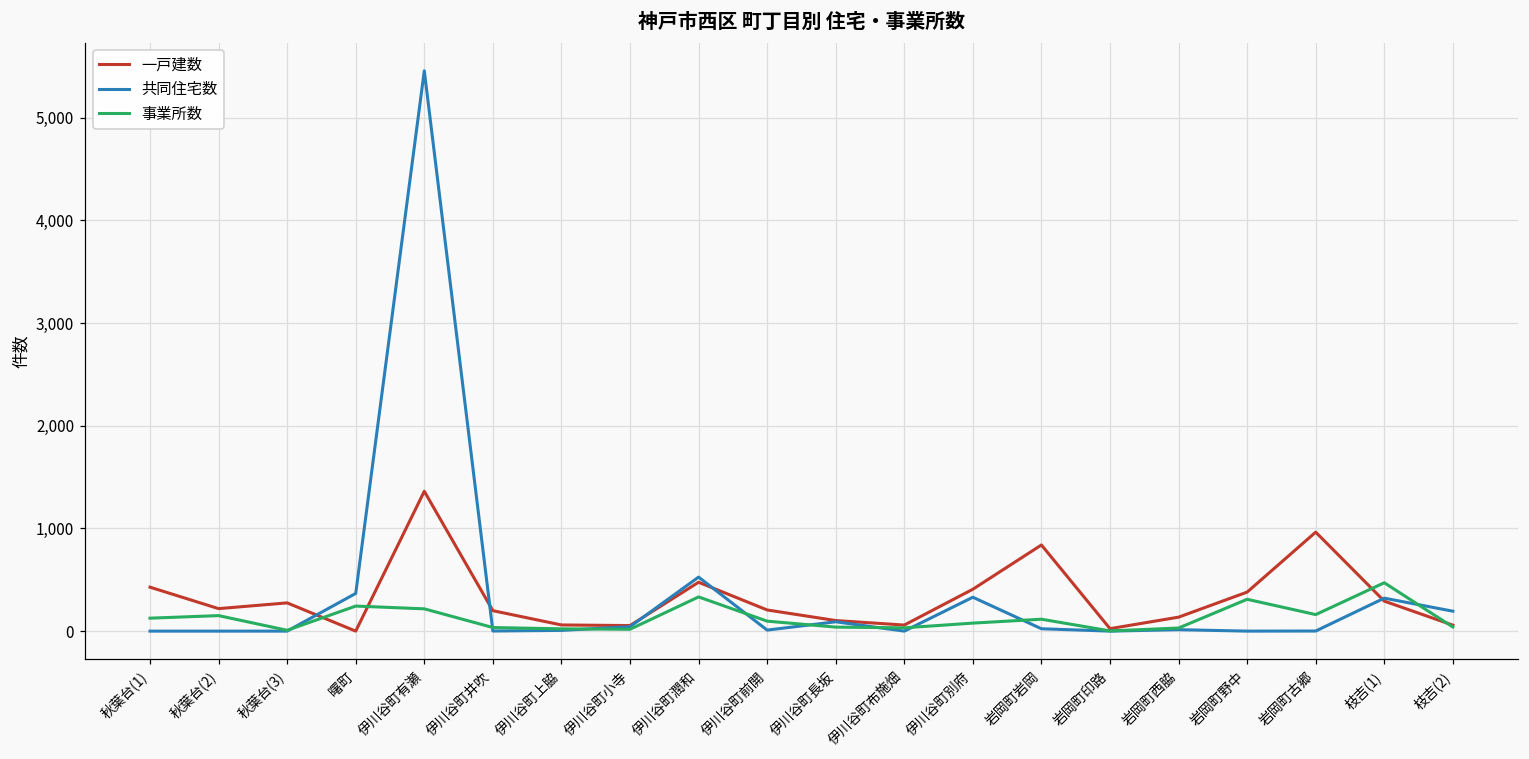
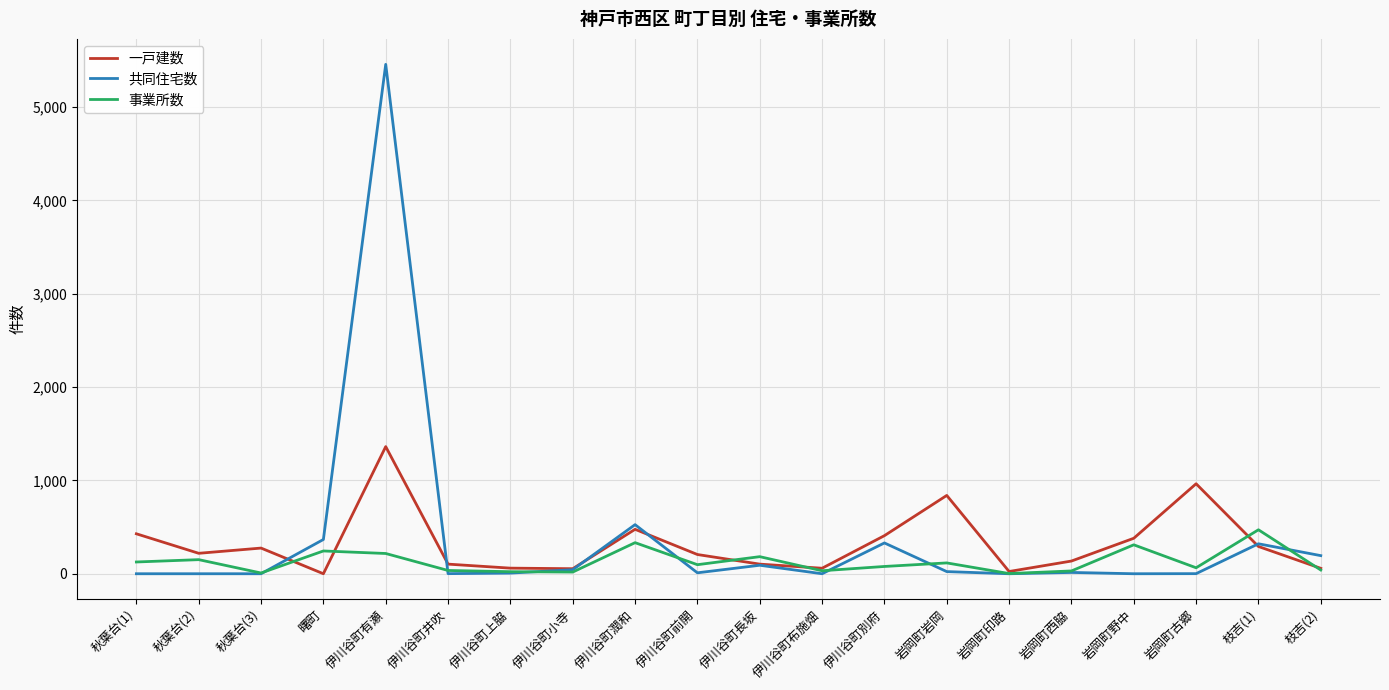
一戸建数, 伊川谷町井吹: 200 -> 100
事業所数, 伊川谷町長坂: 0 -> 200
事業所数, 岩岡町古郷: 200 -> 100
